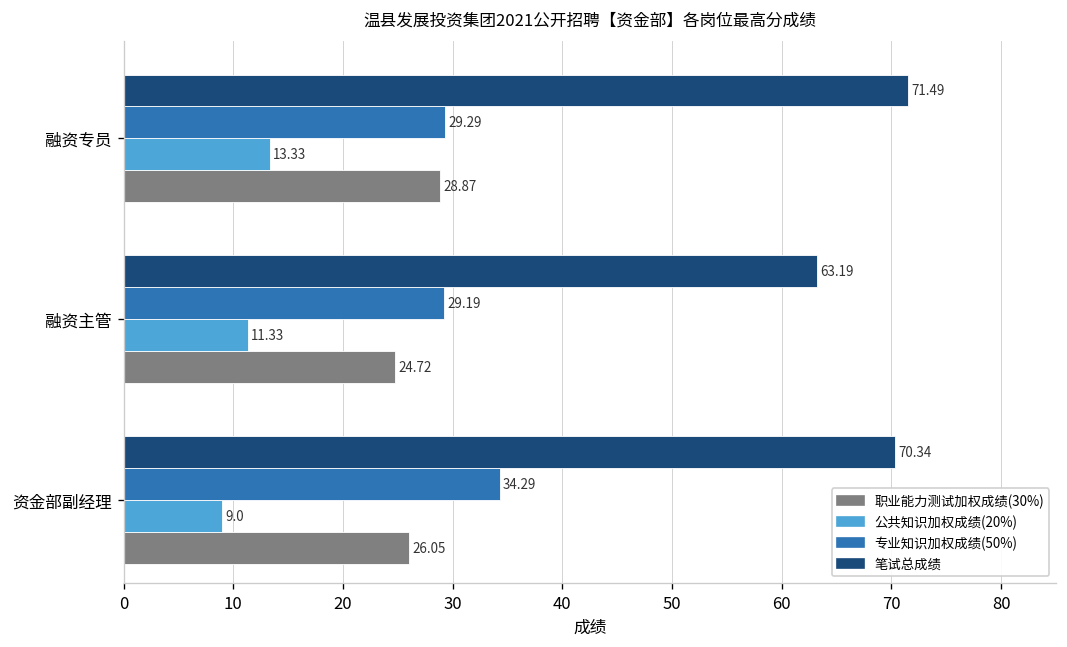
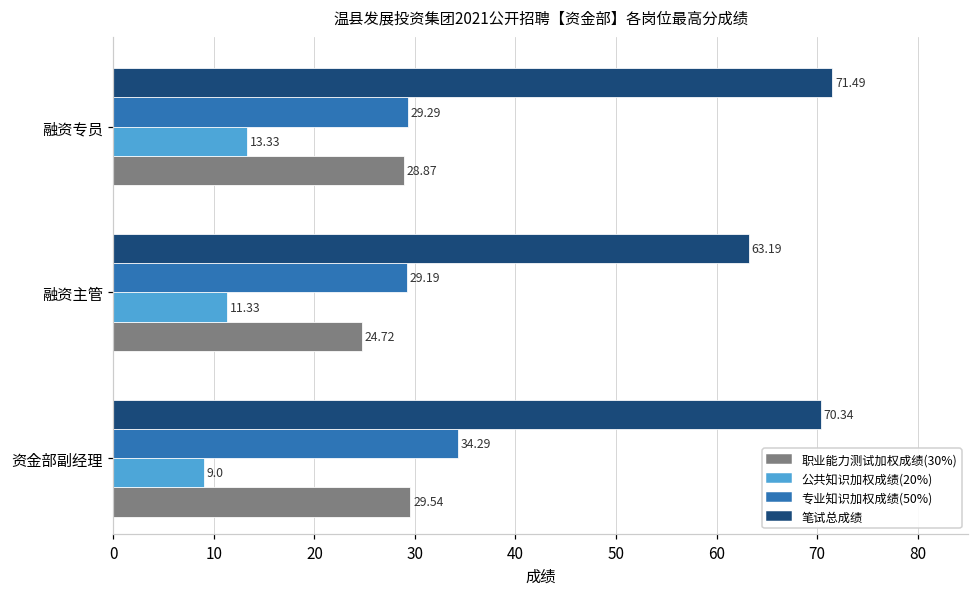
职业能力测试加权成绩(30%), 资金部副经理: 26.05 -> 29.54
